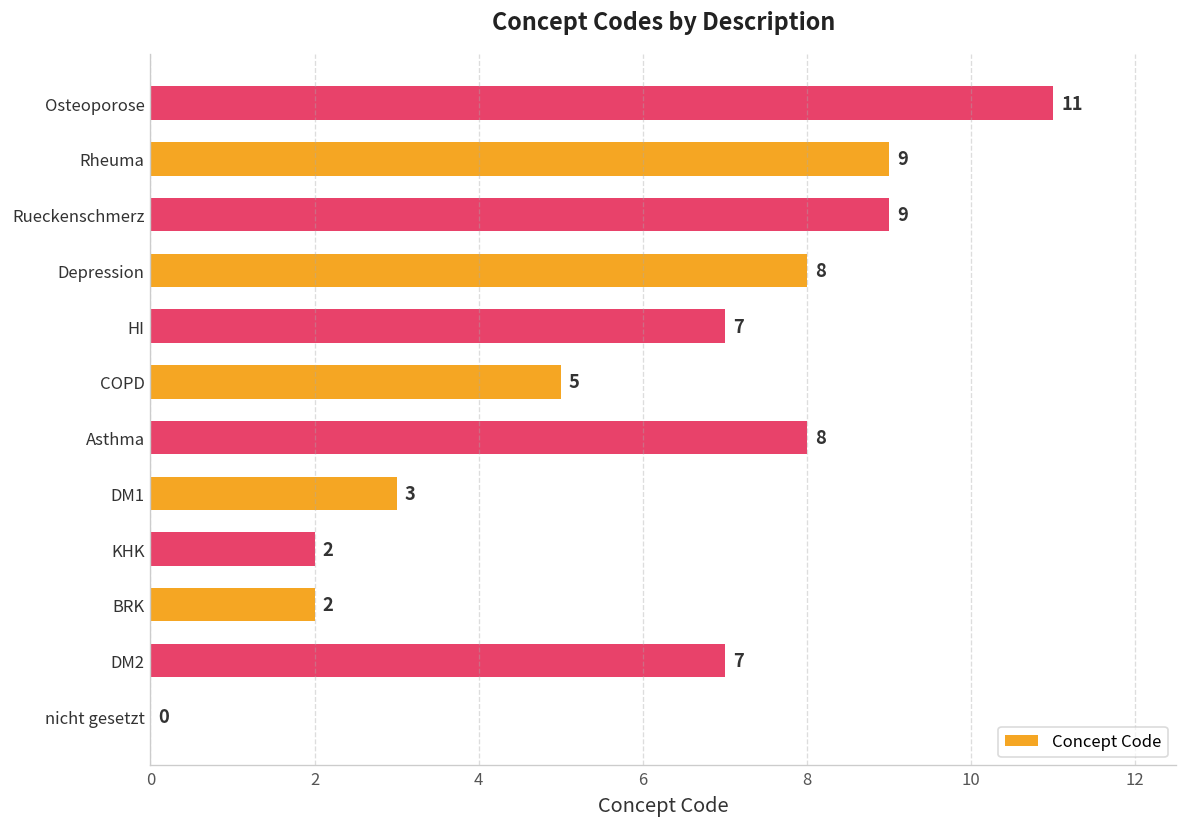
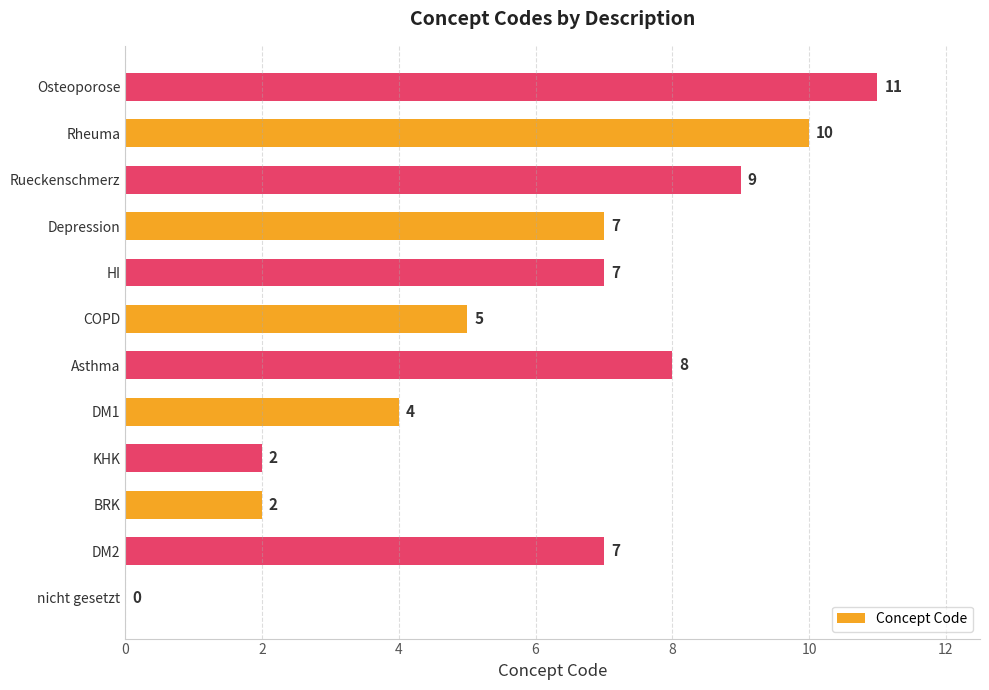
Rheuma: 9 -> 10
Depression: 8 -> 7
DM1: 3 -> 4
